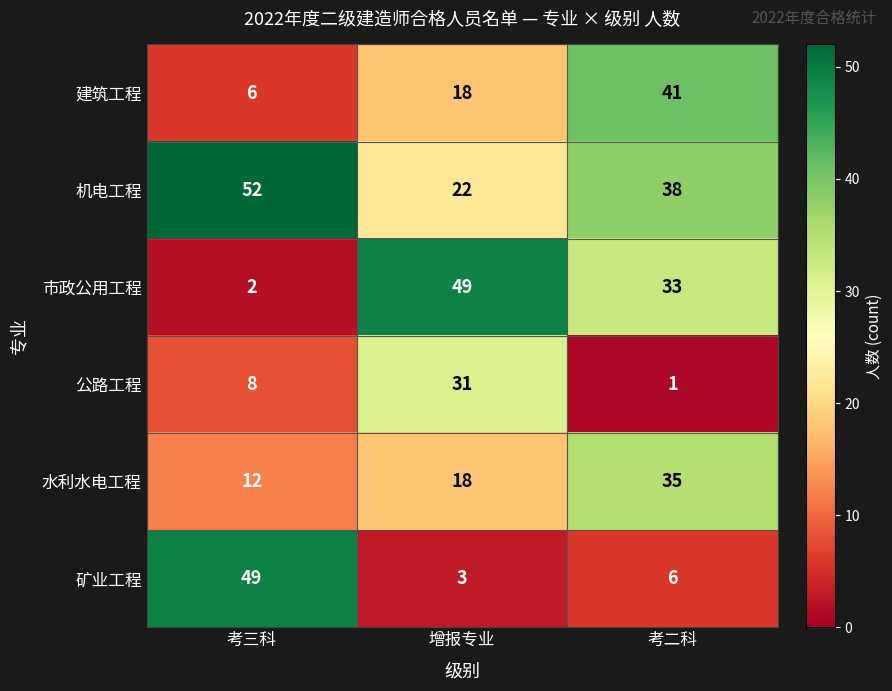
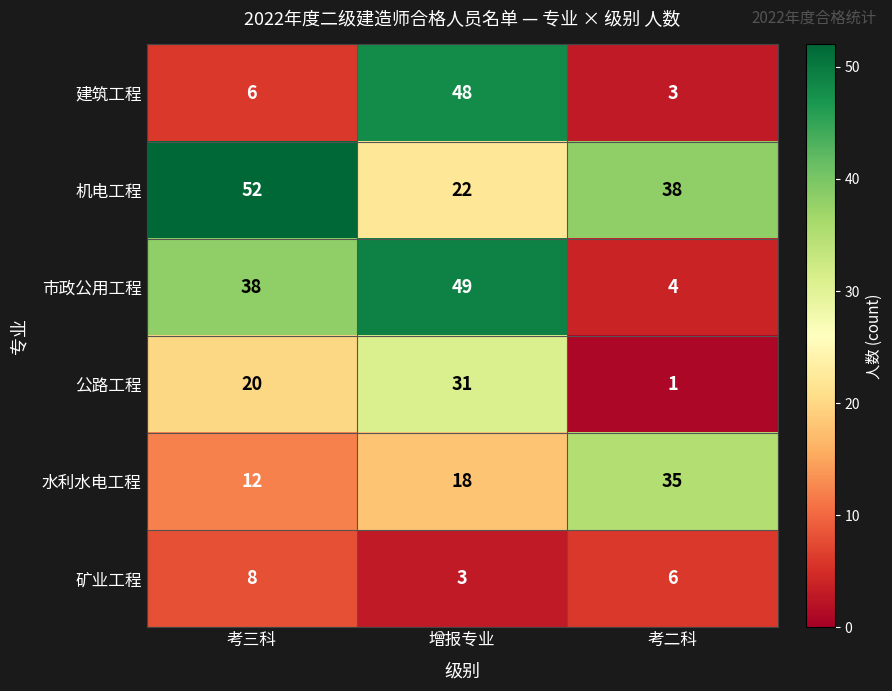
建筑工程, 增报专业: 18 -> 48
建筑工程, 考二科: 41 -> 3
市政公用工程, 考三科: 2 -> 38
市政公用工程, 考二科: 33 -> 4
公路工程, 考三科: 8 -> 20
矿业工程, 考三科: 49 -> 8
